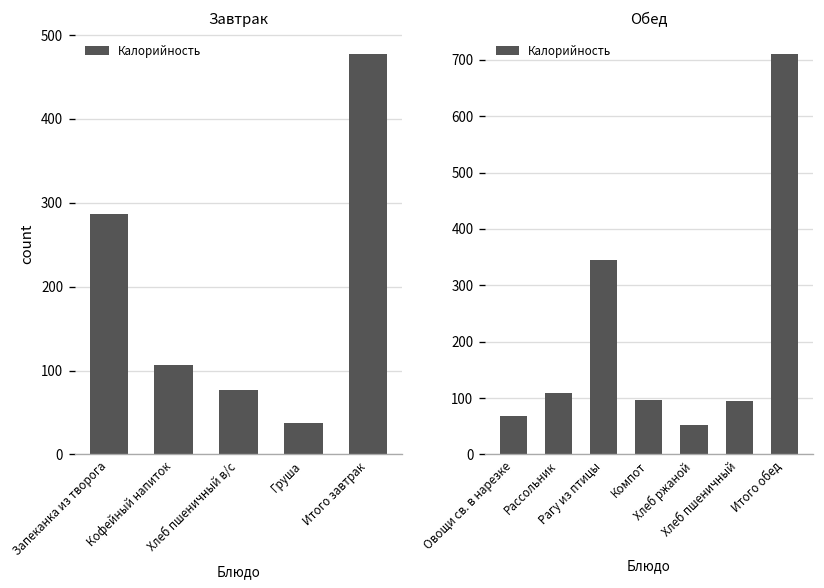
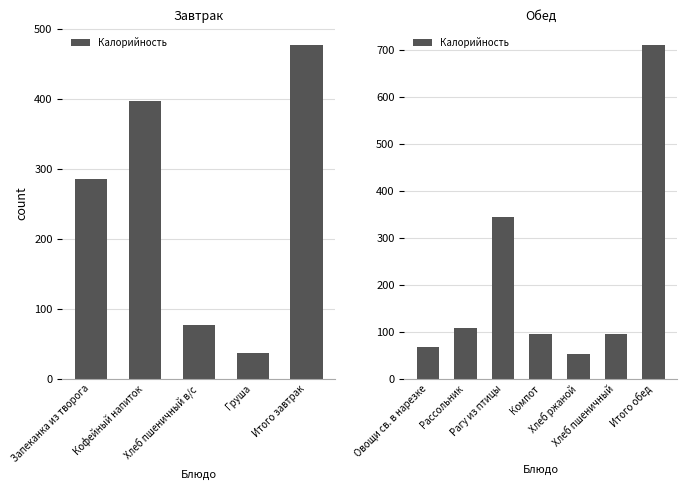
Завтрак, Кофейный напиток: 110 -> 400
